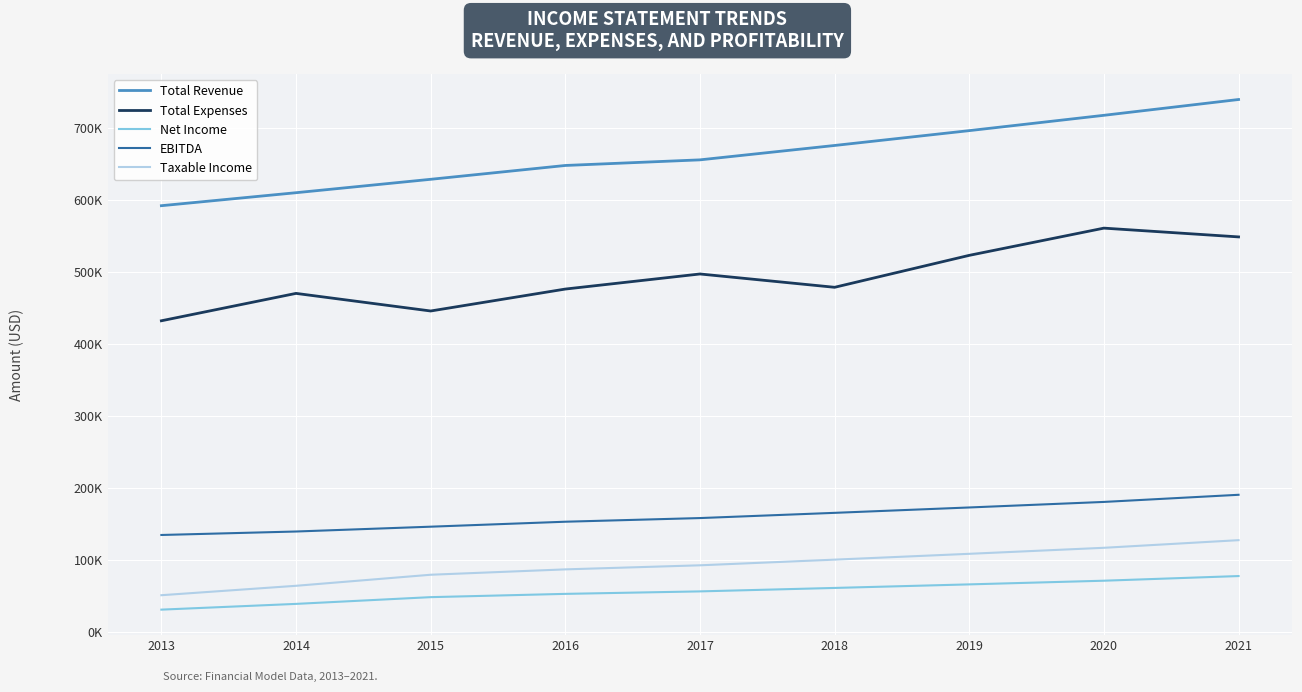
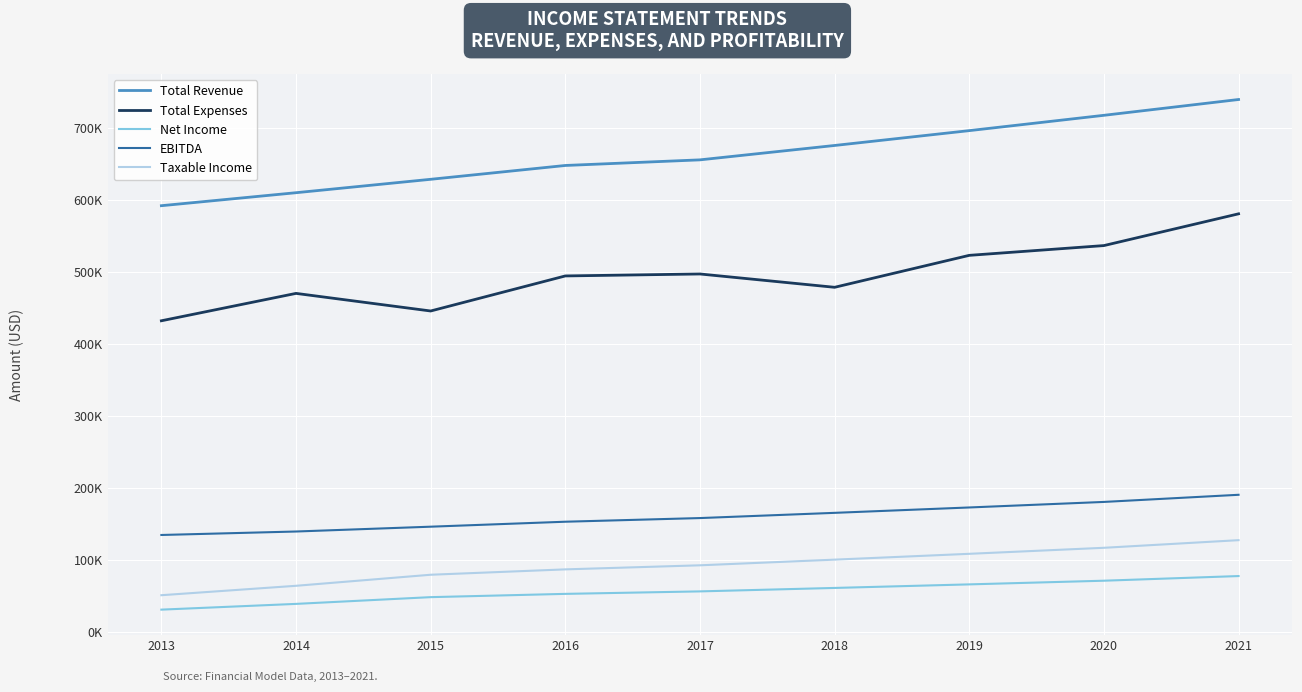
Total Expenses, 2016: 480000 -> 490000
Total Expenses, 2020: 560000 -> 540000
Total Expenses, 2021: 550000 -> 580000
